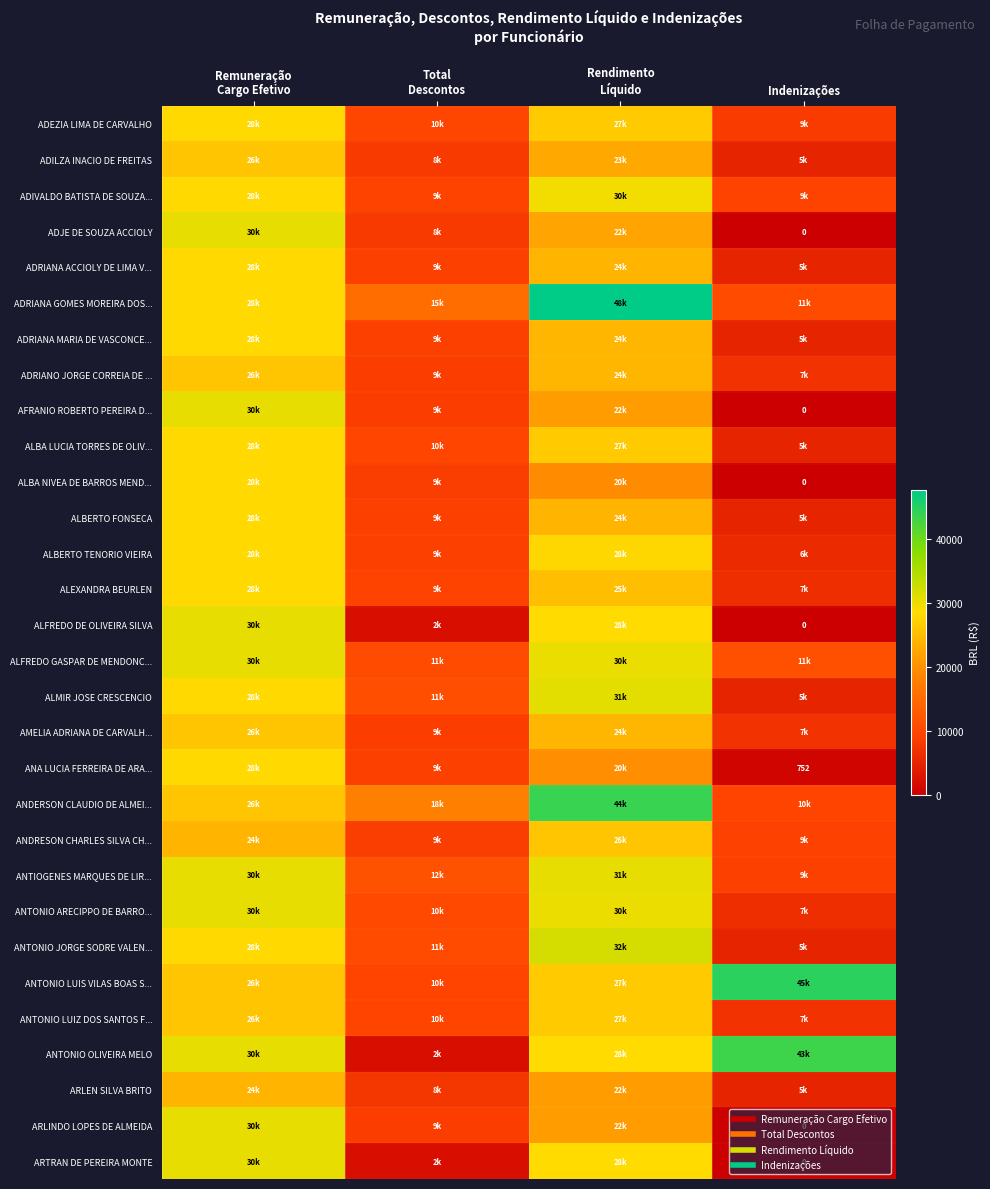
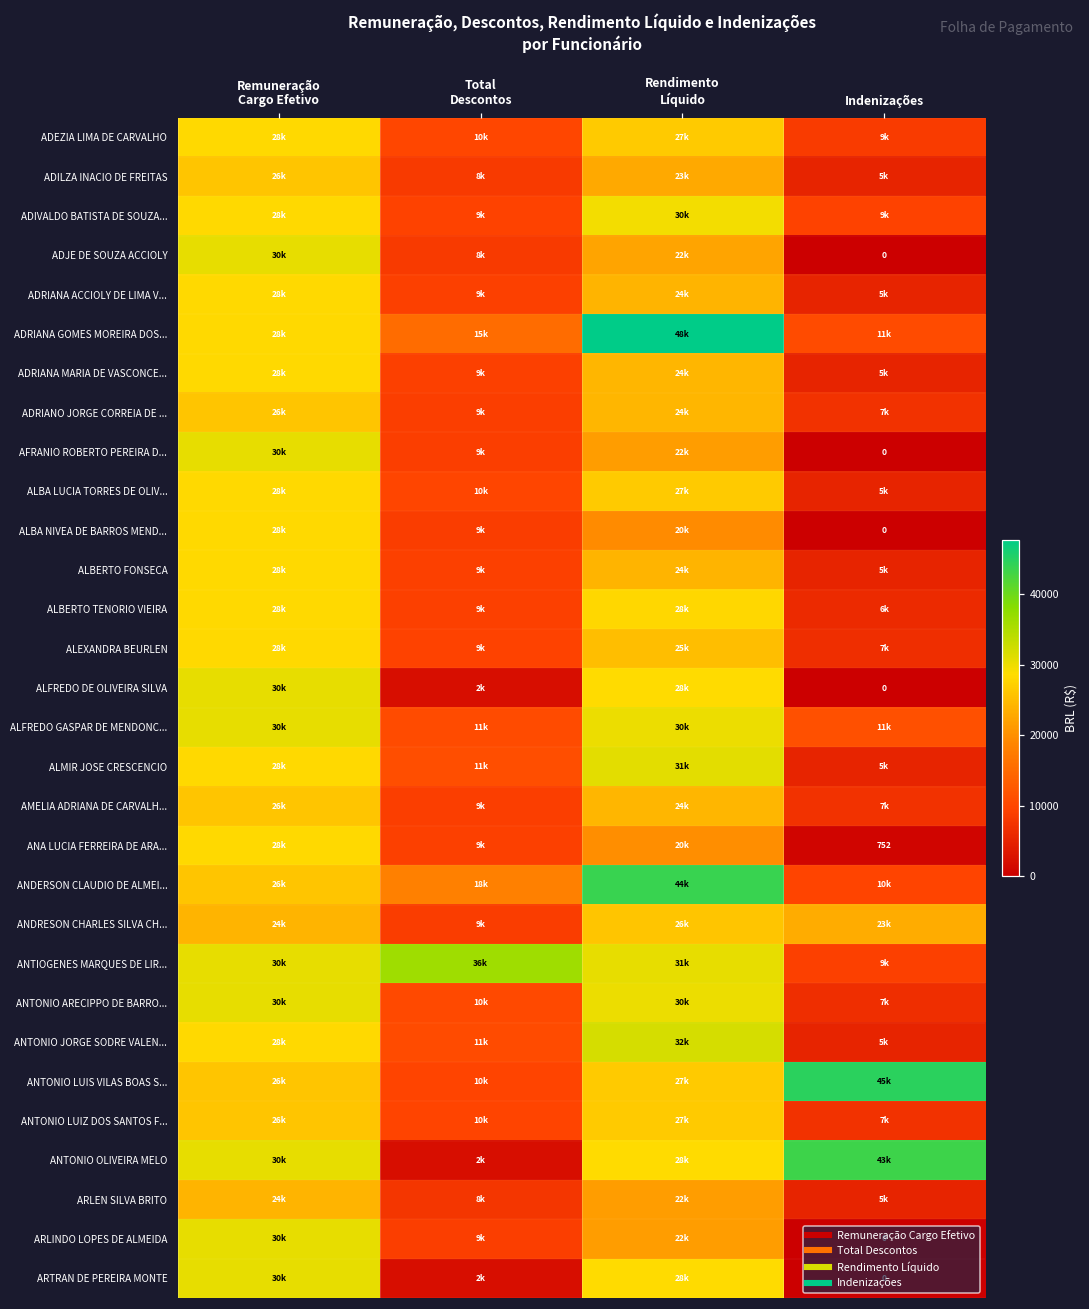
ANDRESON CHARLES SILVA CH..., Indenizações: 9k -> 23k
ANTIOGENES MARQUES DE LIR..., Total Descontos: 12k -> 36k
